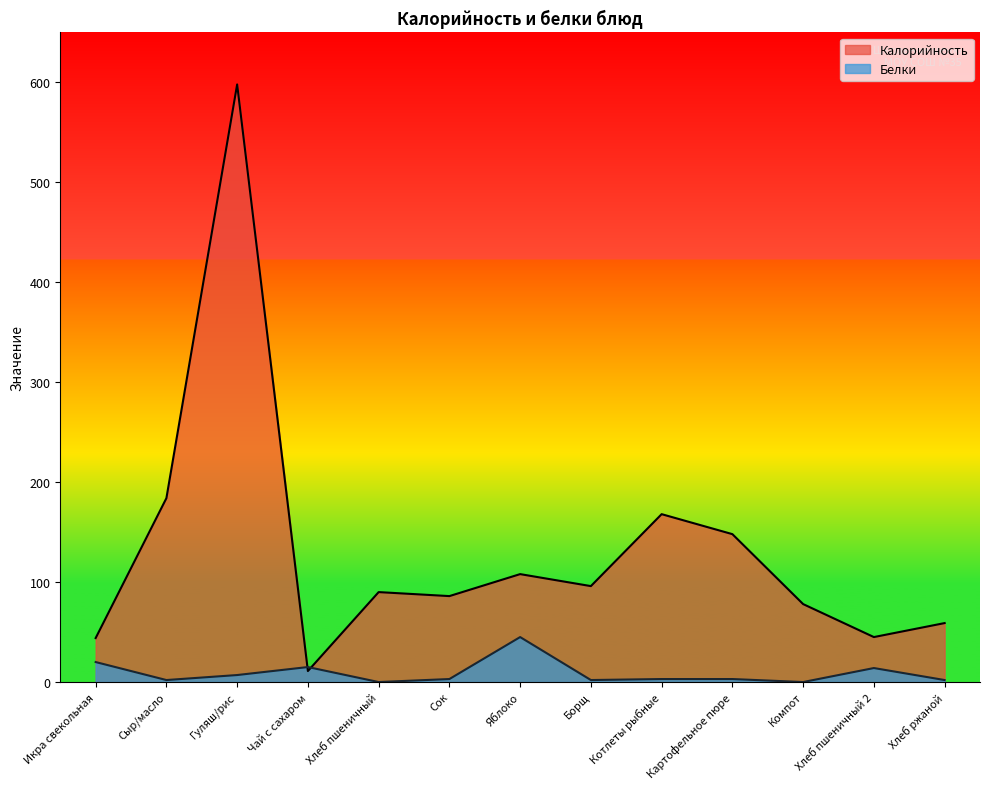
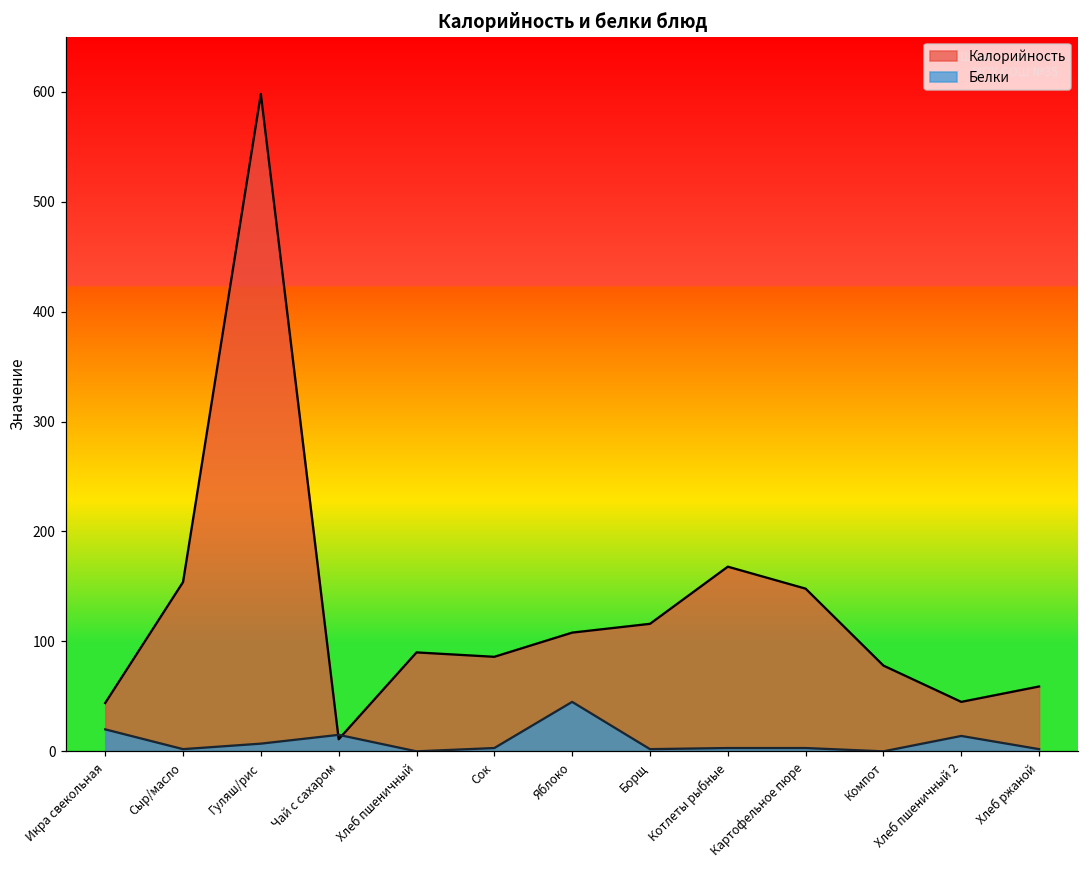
Калорийность, Сыр/масло: 180 -> 150
Калорийность, Борщ: 100 -> 120
